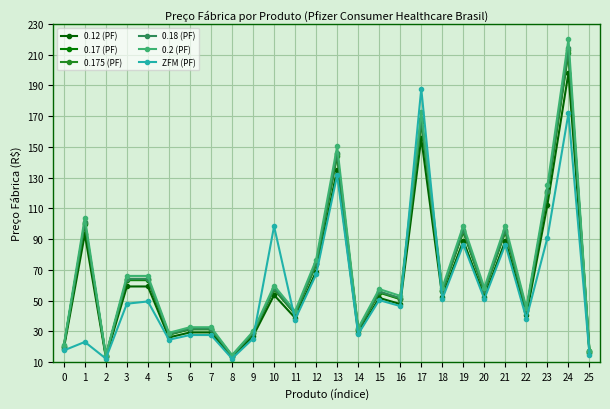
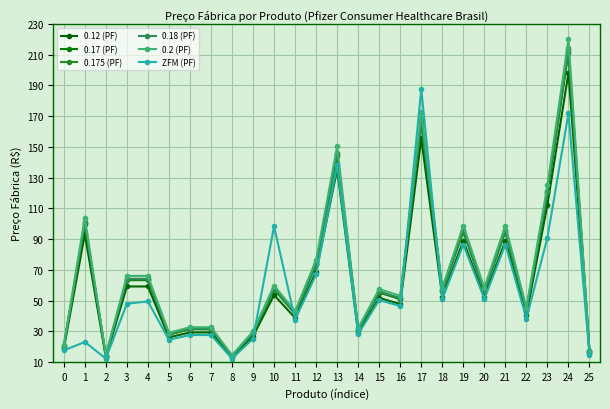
ZFM (PF), 13: 132 -> 138
